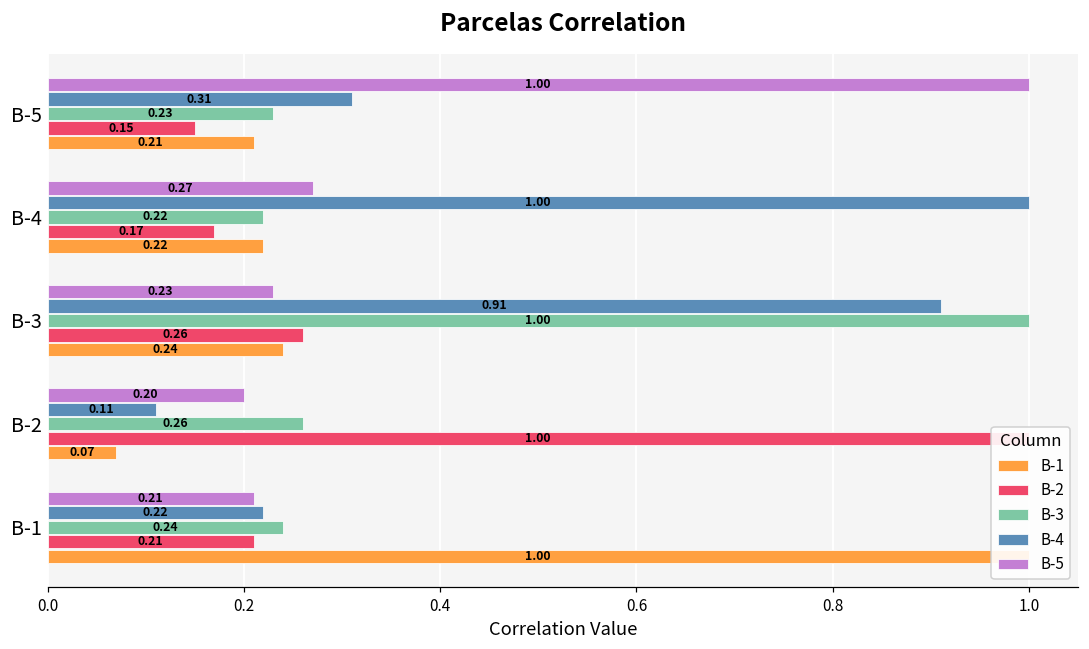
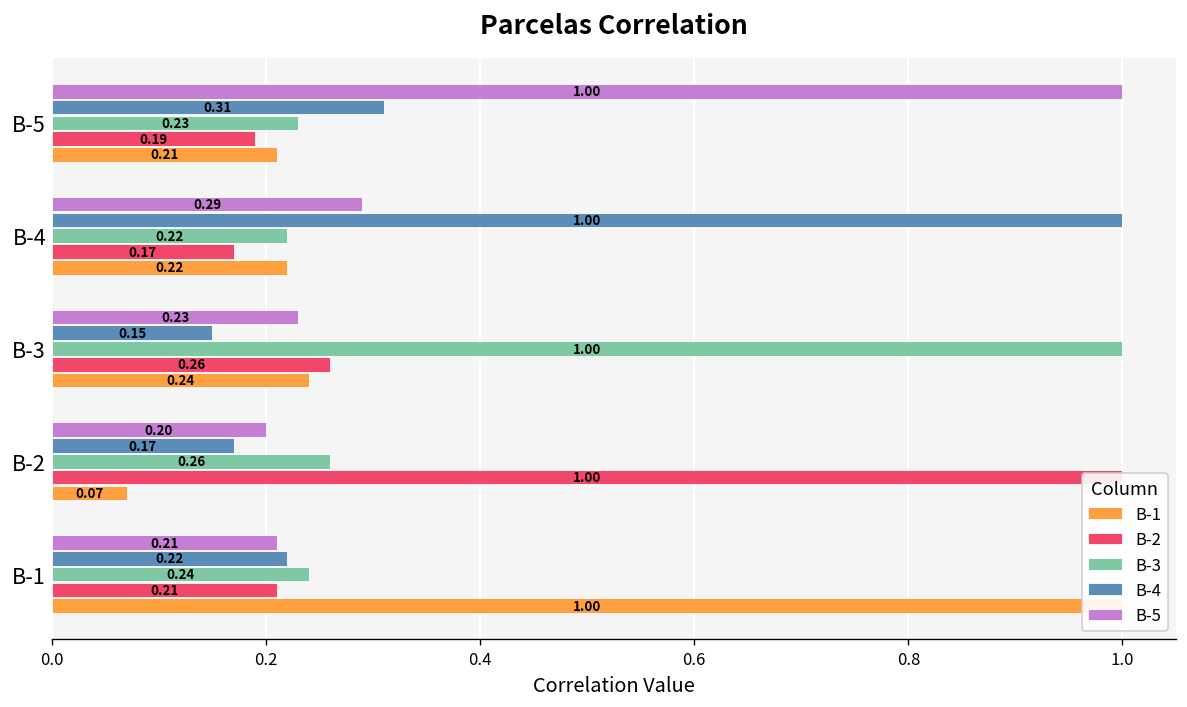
B-2, B-5: 0.15 -> 0.19
B-5, B-4: 0.27 -> 0.29
B-4, B-3: 0.91 -> 0.15
B-4, B-2: 0.11 -> 0.17
